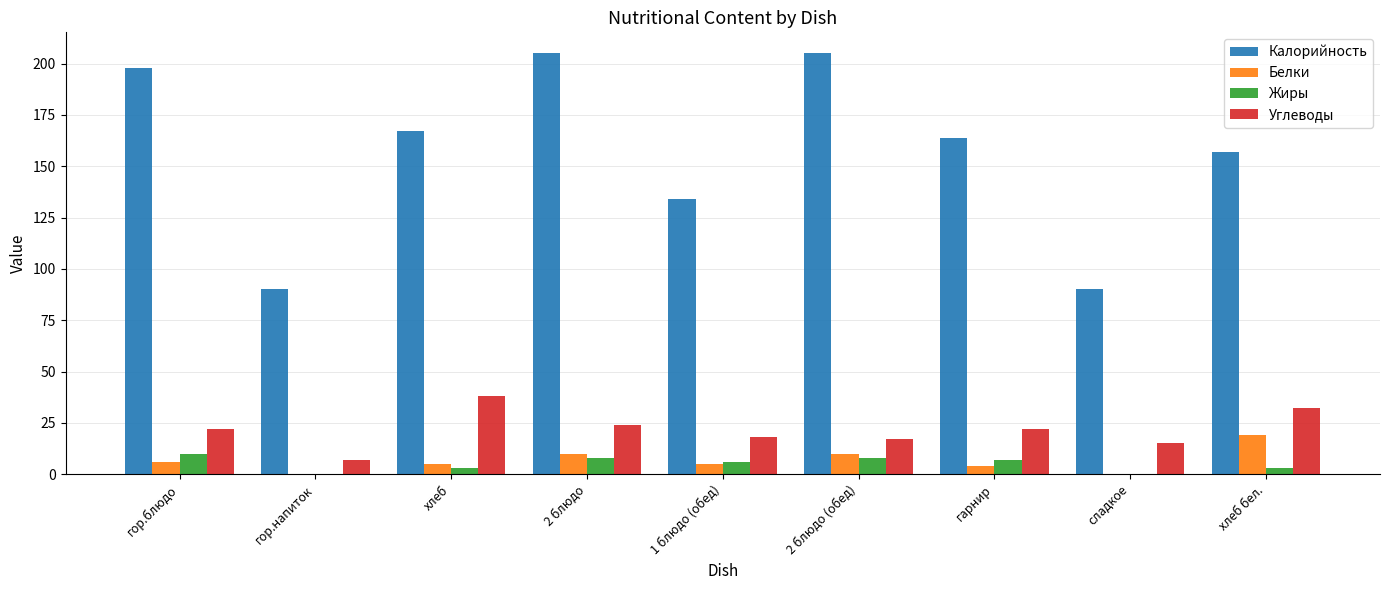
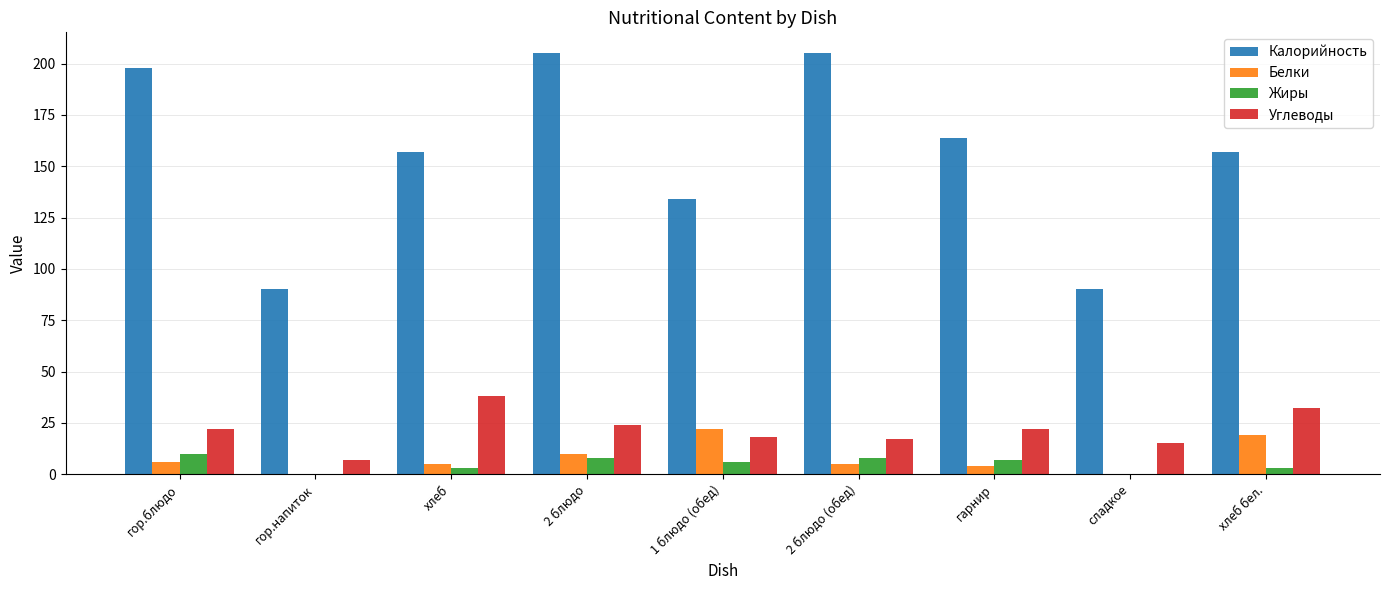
Калорийность, хлеб: 167 -> 157
Белки, 1 блюдо (обед): 5 -> 22
Белки, 2 блюдо (обед): 10 -> 5
